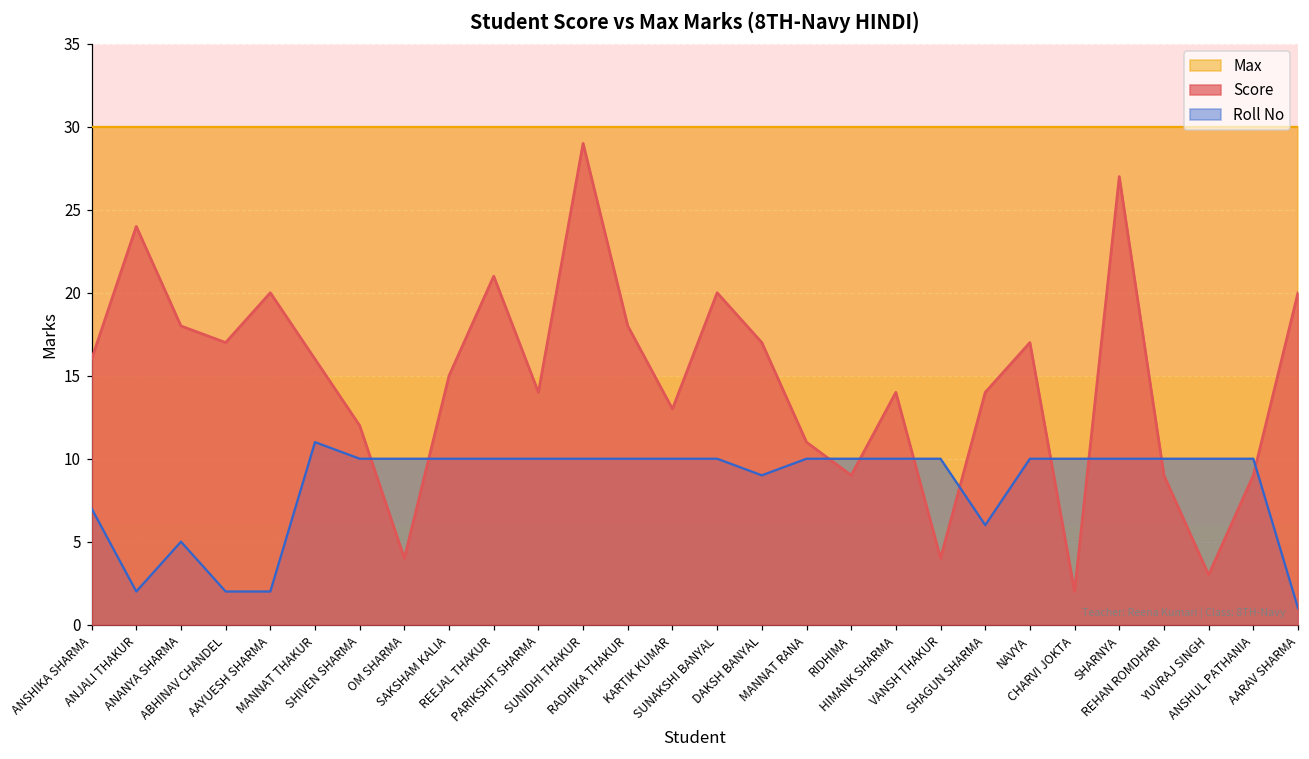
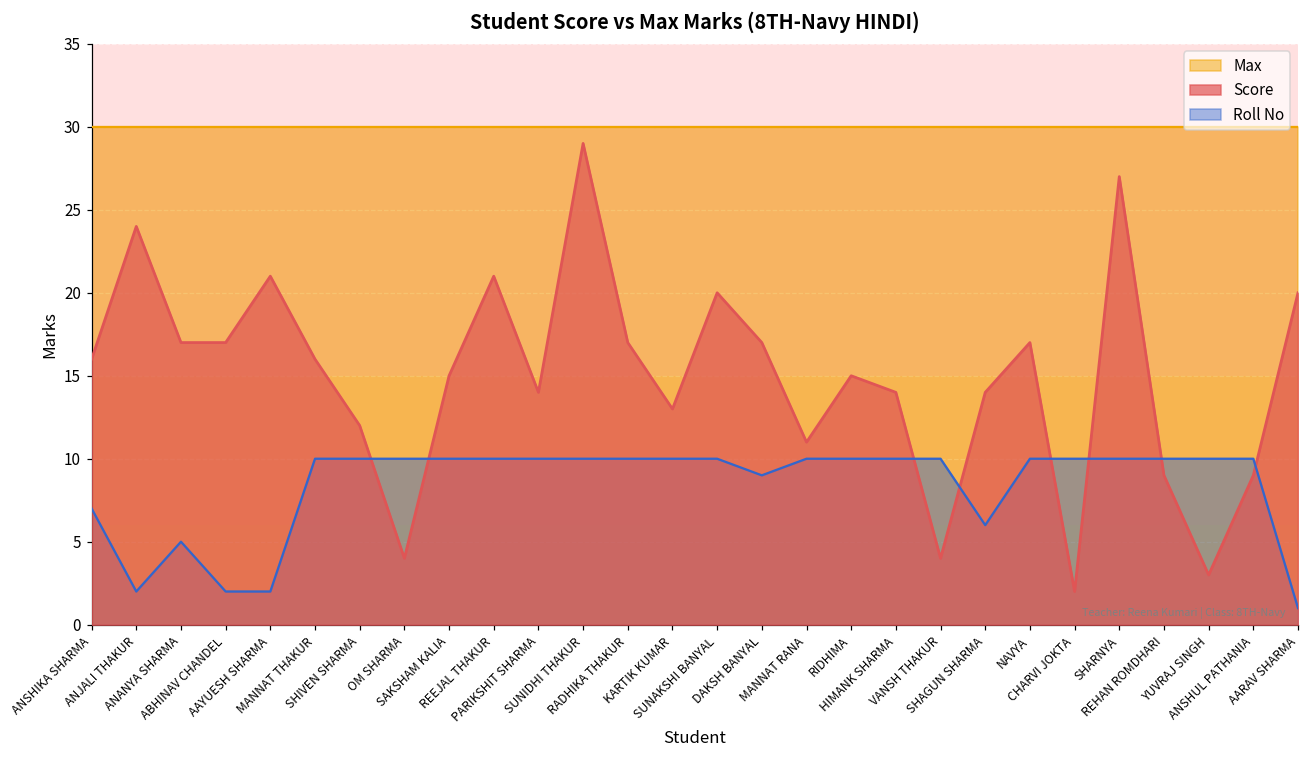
Score, ANANYA SHARMA: 18 -> 17
Score, AAYUESH SHARMA: 20 -> 21
Roll No, MANNAT THAKUR: 11 -> 10
Score, RADHIKA THAKUR: 18 -> 17
Score, RIDHIMA: 9 -> 15
